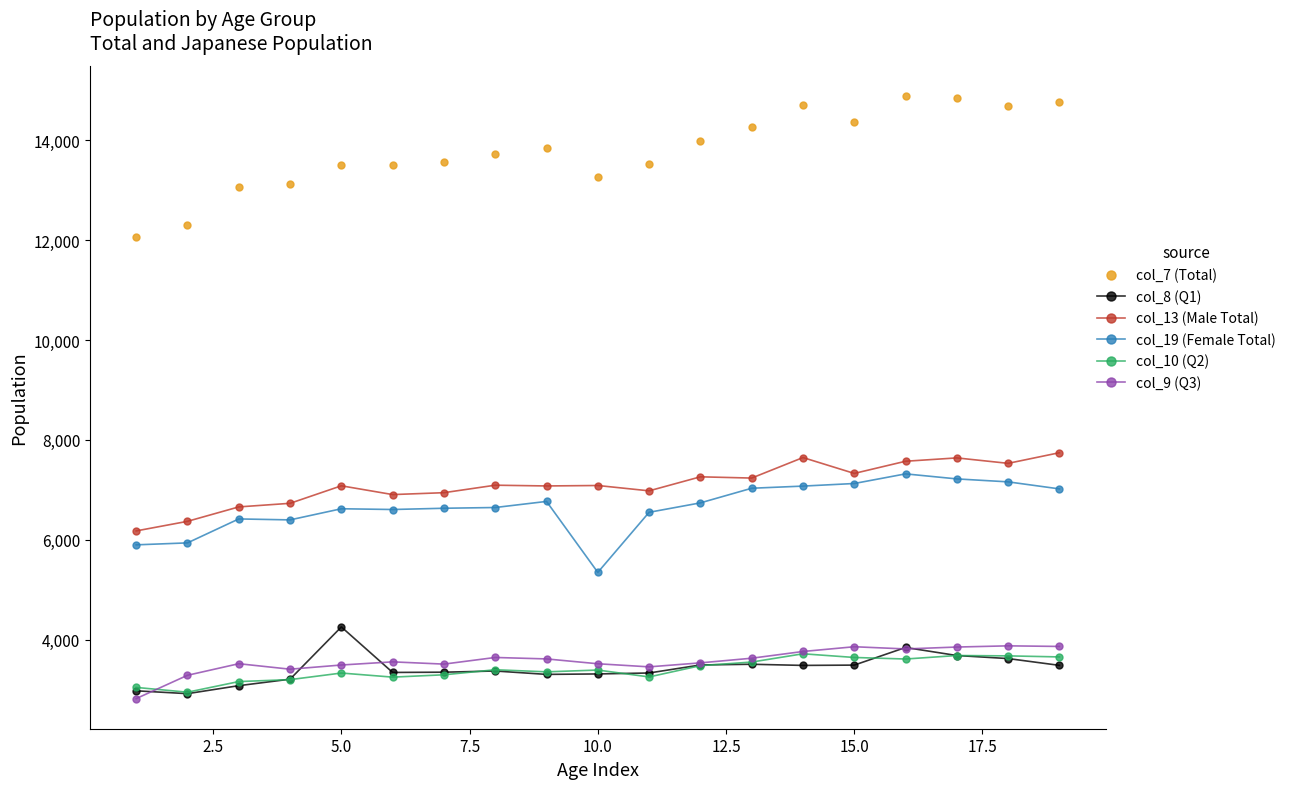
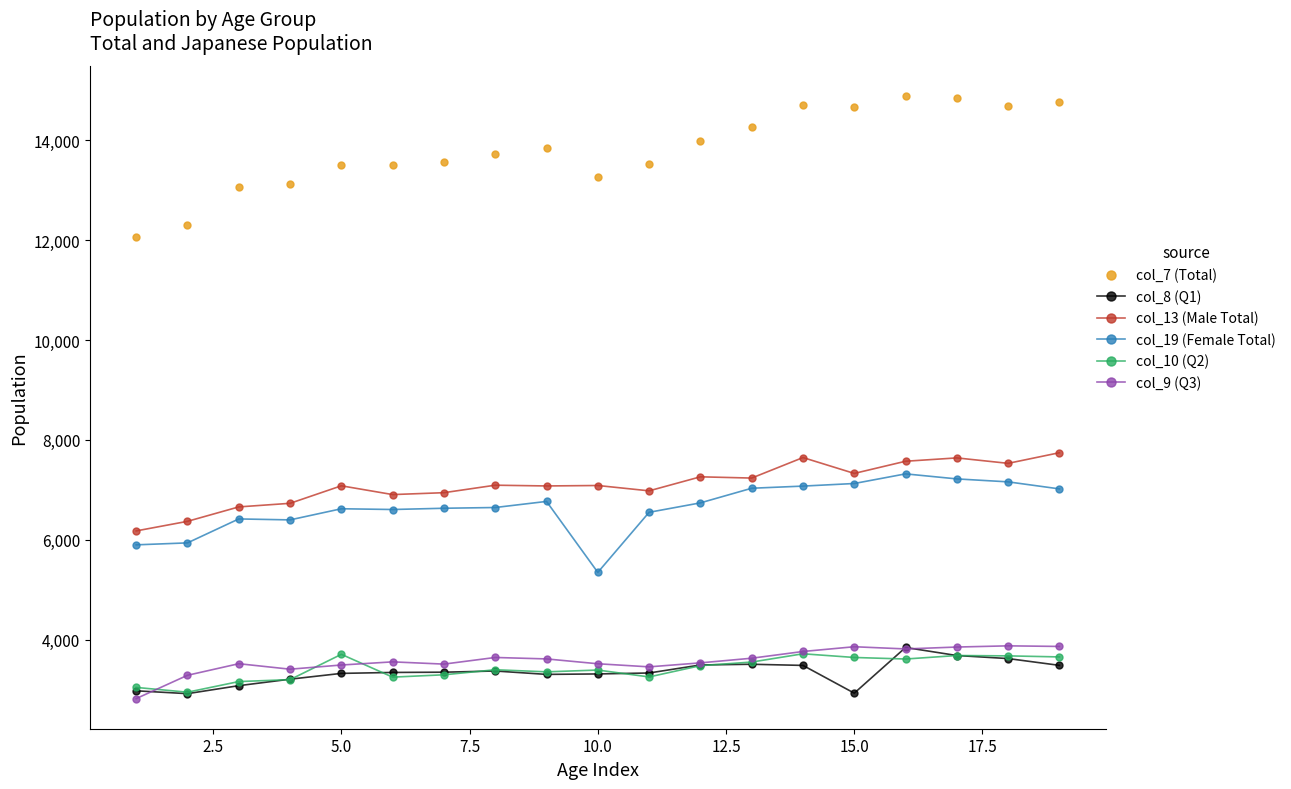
col_8 (Q1), 5.0: 4,300 -> 3,300
col_10 (Q2), 5.0: 3,300 -> 3,700
col_7 (Total), 15.0: 14,400 -> 14,700
col_8 (Q1), 15.0: 3,500 -> 2,900
